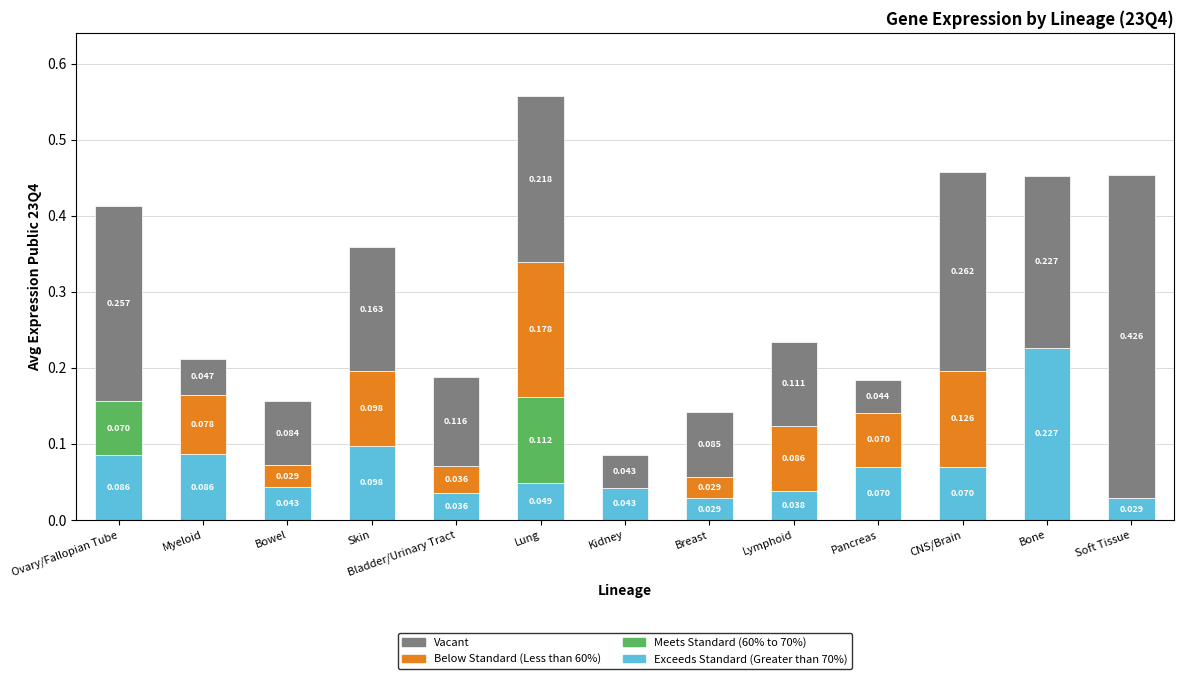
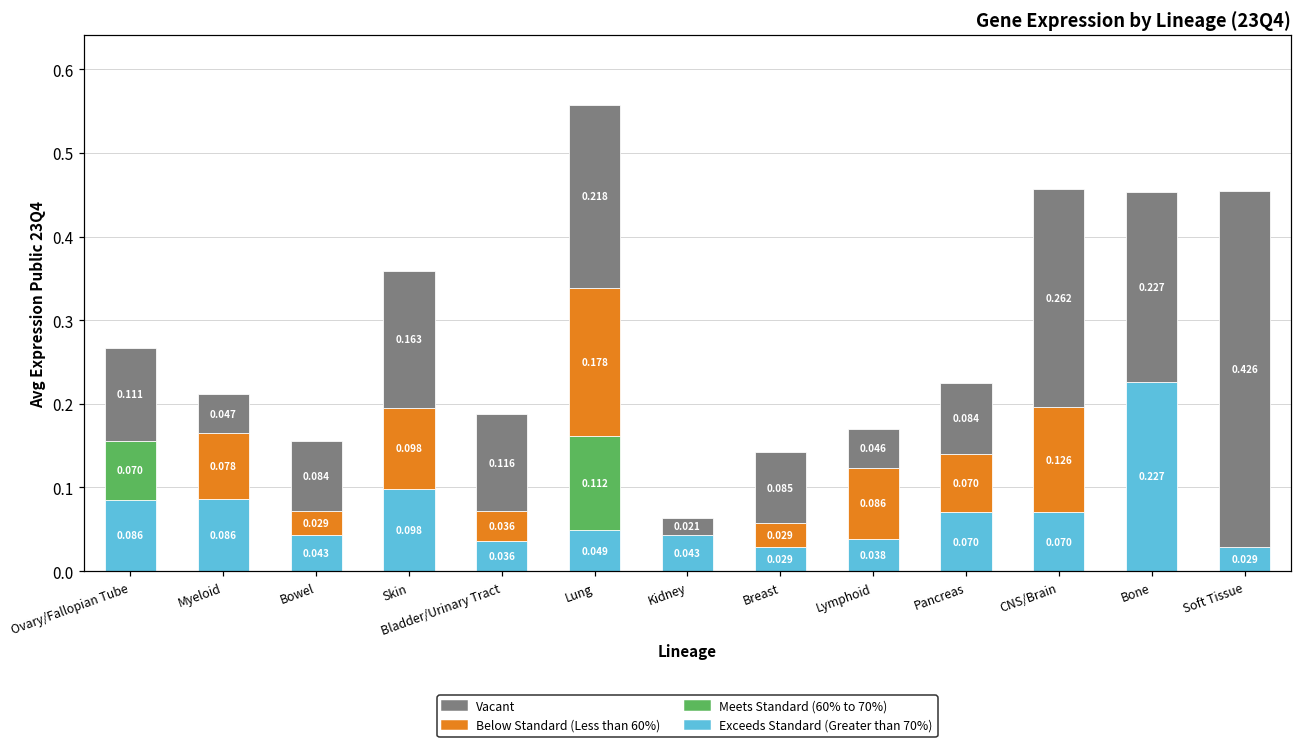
Vacant, Ovary/Fallopian Tube: 0.257 -> 0.111
Vacant, Kidney: 0.043 -> 0.021
Vacant, Lymphoid: 0.111 -> 0.046
Vacant, Pancreas: 0.044 -> 0.084
